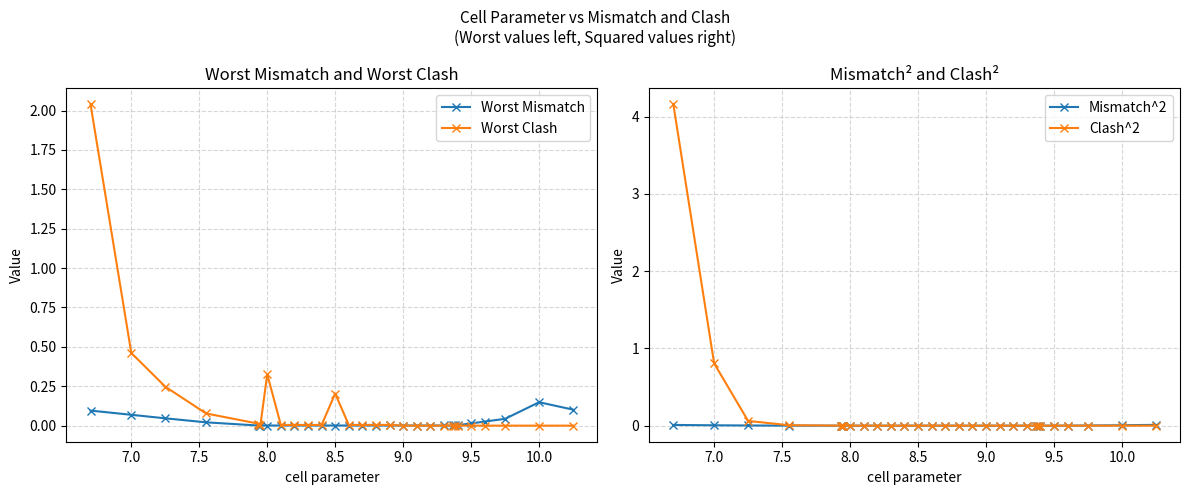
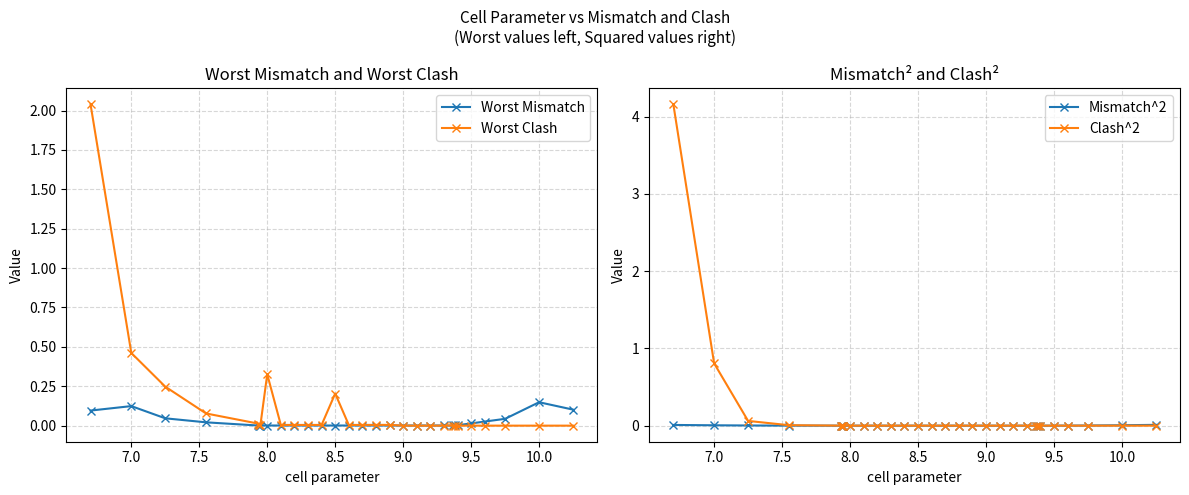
Worst Mismatch and Worst Clash, Worst Mismatch, 7.0: 0.07 -> 0.12
